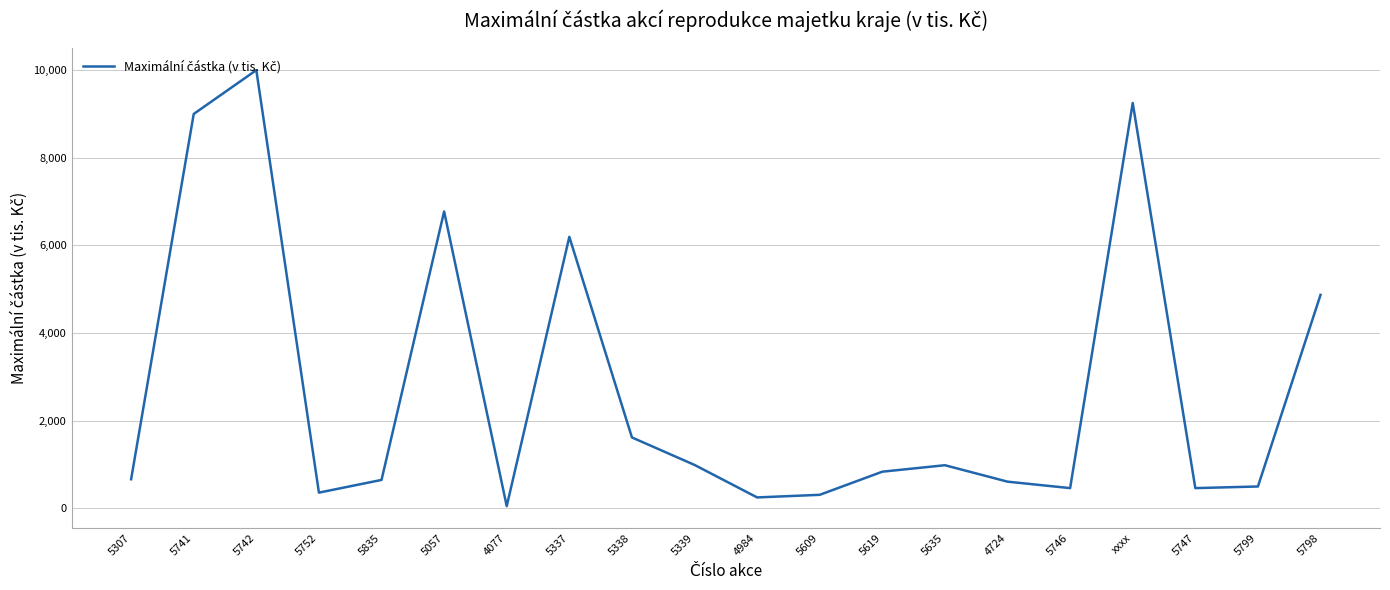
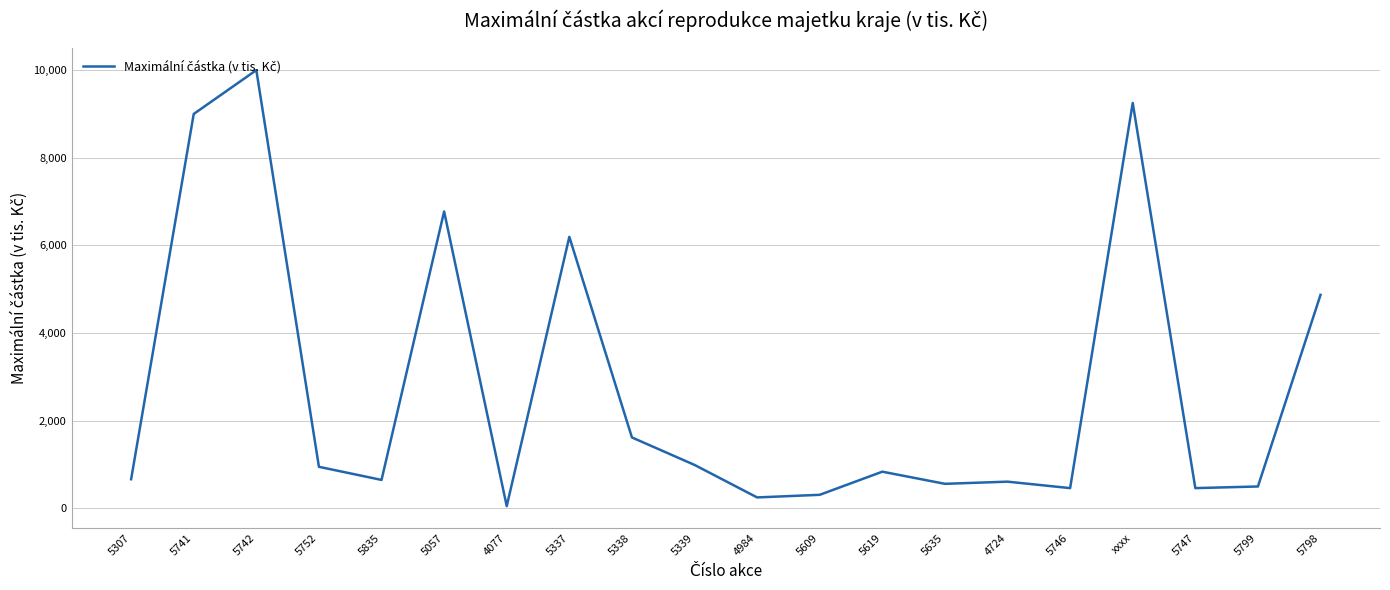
5752: 400 -> 900
5635: 1,000 -> 600
